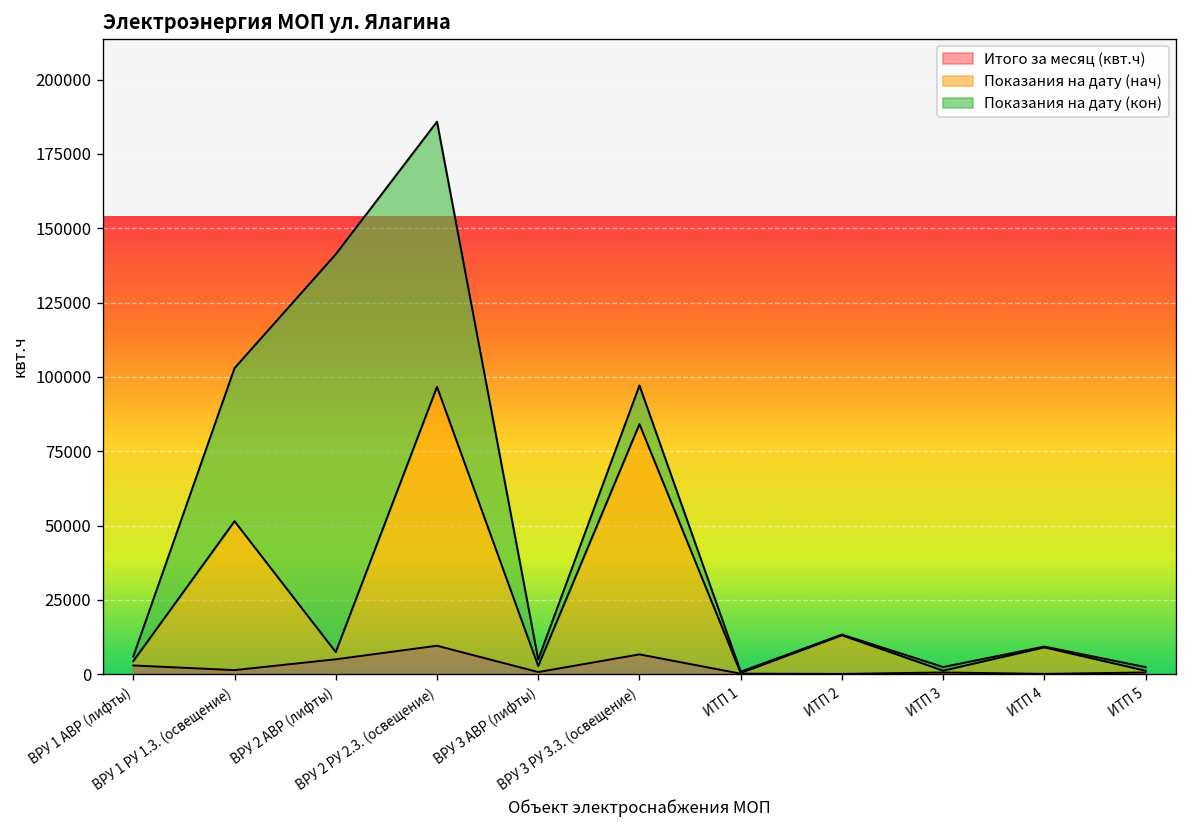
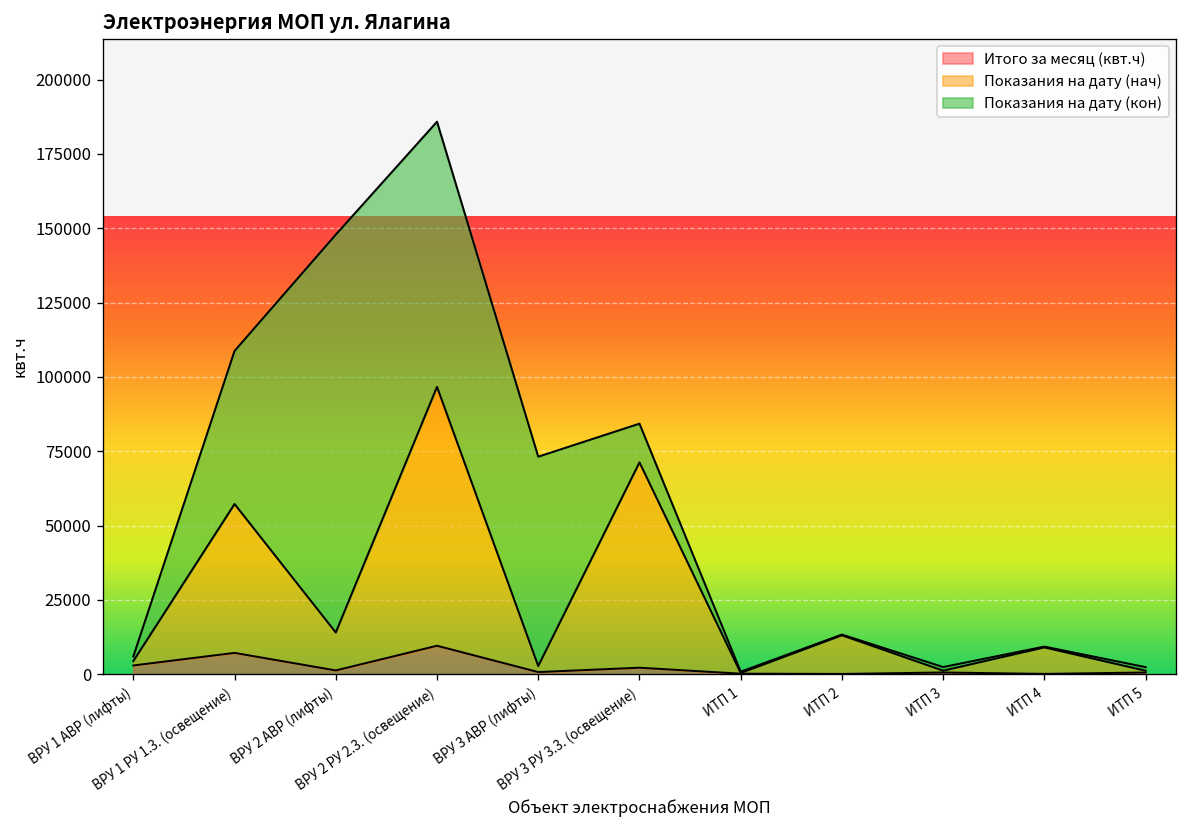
Итого за месяц (квт.ч), ВРУ 1 РУ 1.3. (освещение): 1000 -> 7000
Итого за месяц (квт.ч), ВРУ 2 АВР (лифты): 5000 -> 1000
Показания на дату (нач), ВРУ 2 АВР (лифты): 2000 -> 13000
Показания на дату (кон), ВРУ 3 АВР (лифты): 2000 -> 70000
Итого за месяц (квт.ч), ВРУ 3 РУ 3.3. (освещение): 7000 -> 2000
Показания на дату (нач), ВРУ 3 РУ 3.3. (освещение): 77000 -> 69000
